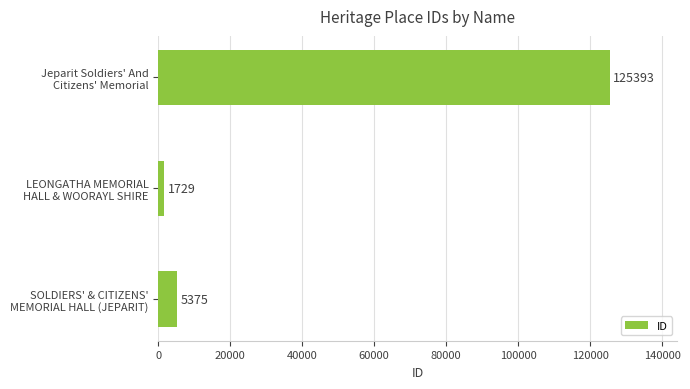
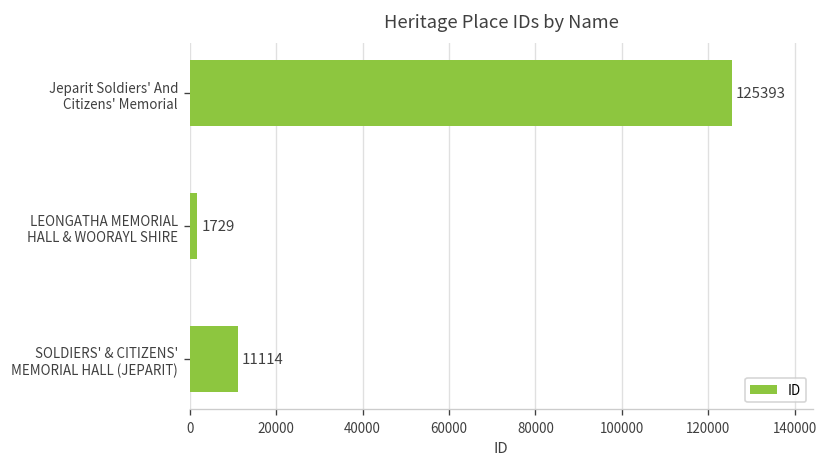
SOLDIERS' & CITIZENS' MEMORIAL HALL (JEPARIT): 5375 -> 11114
